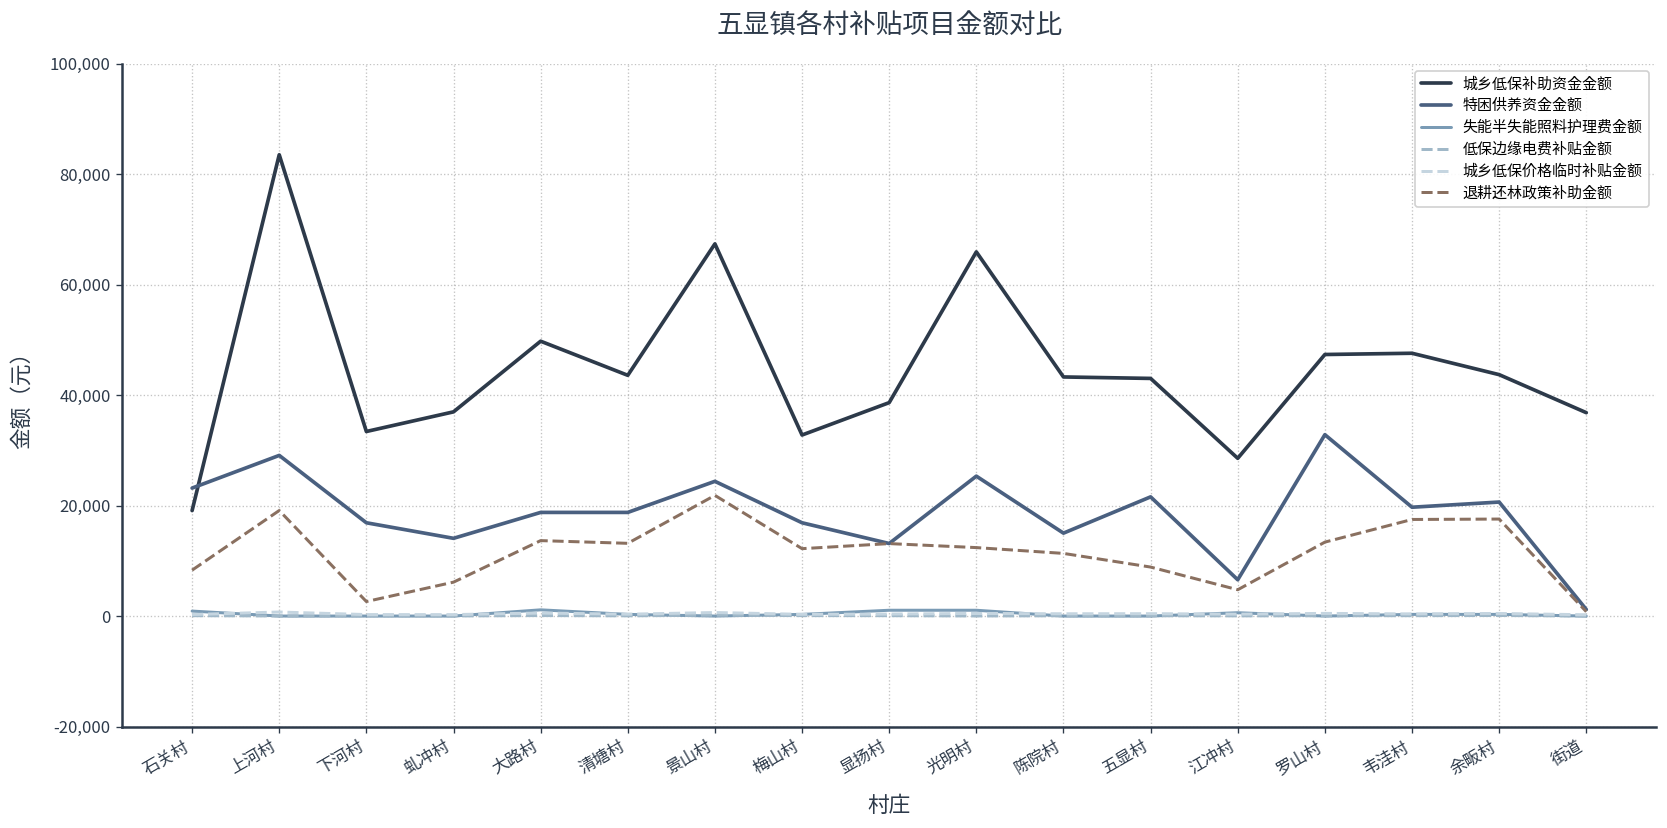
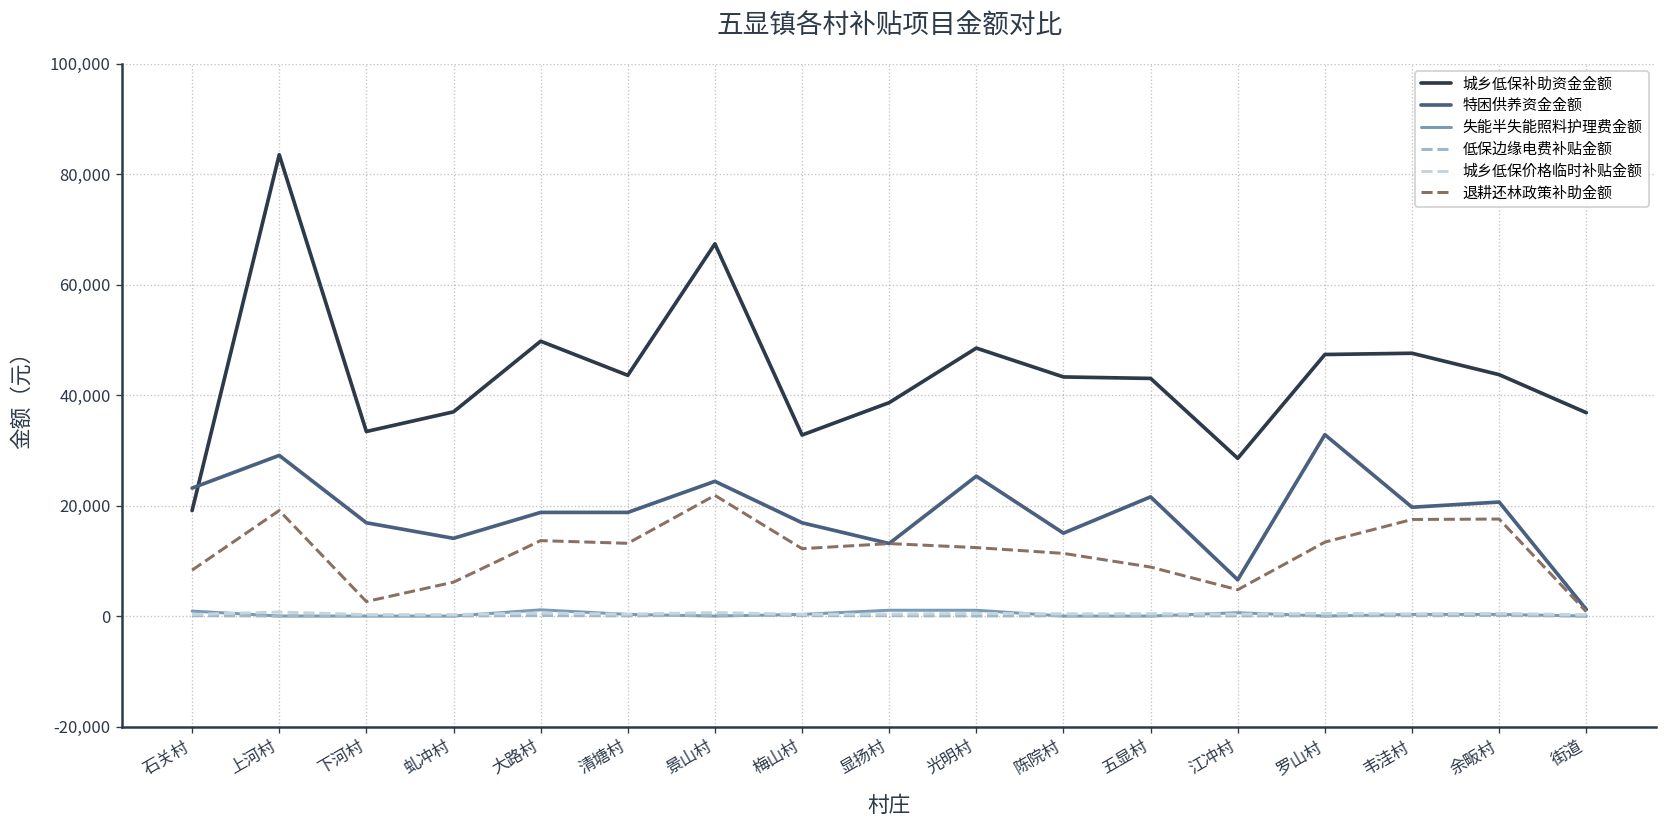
城乡低保补助资金金额, 光明村: 66,000 -> 49,000
